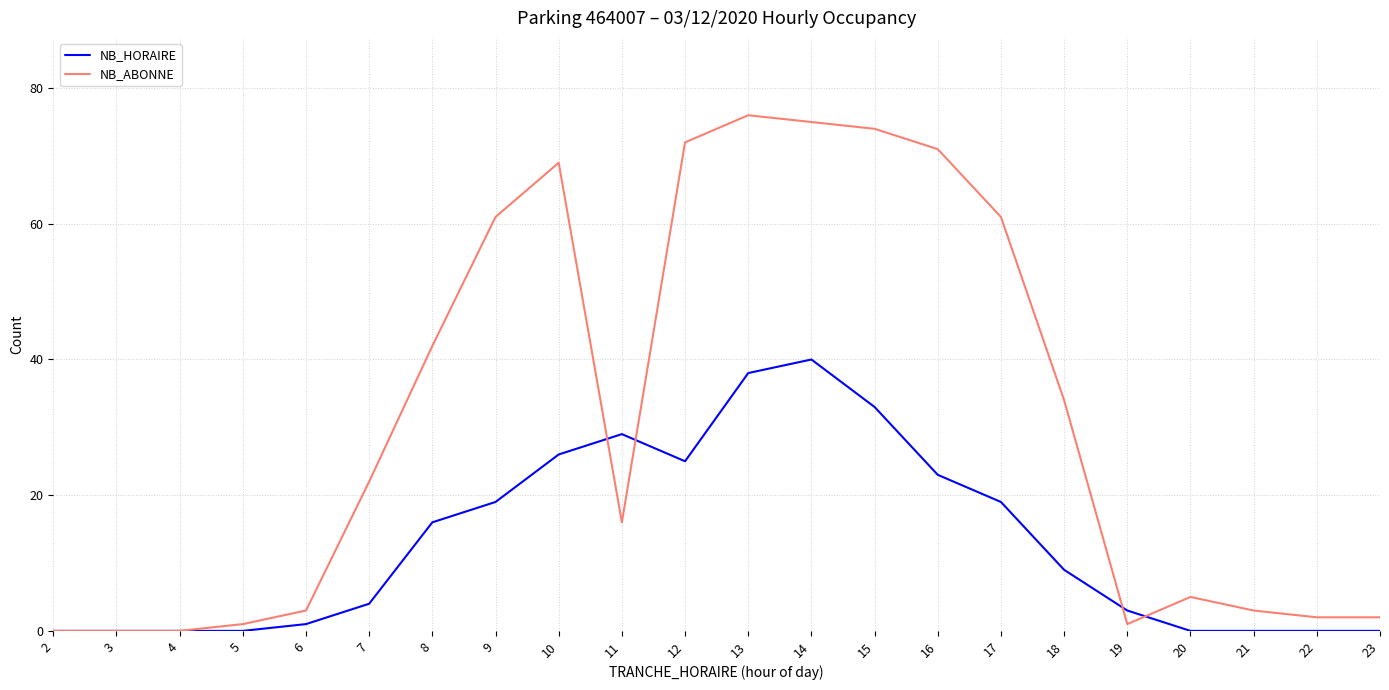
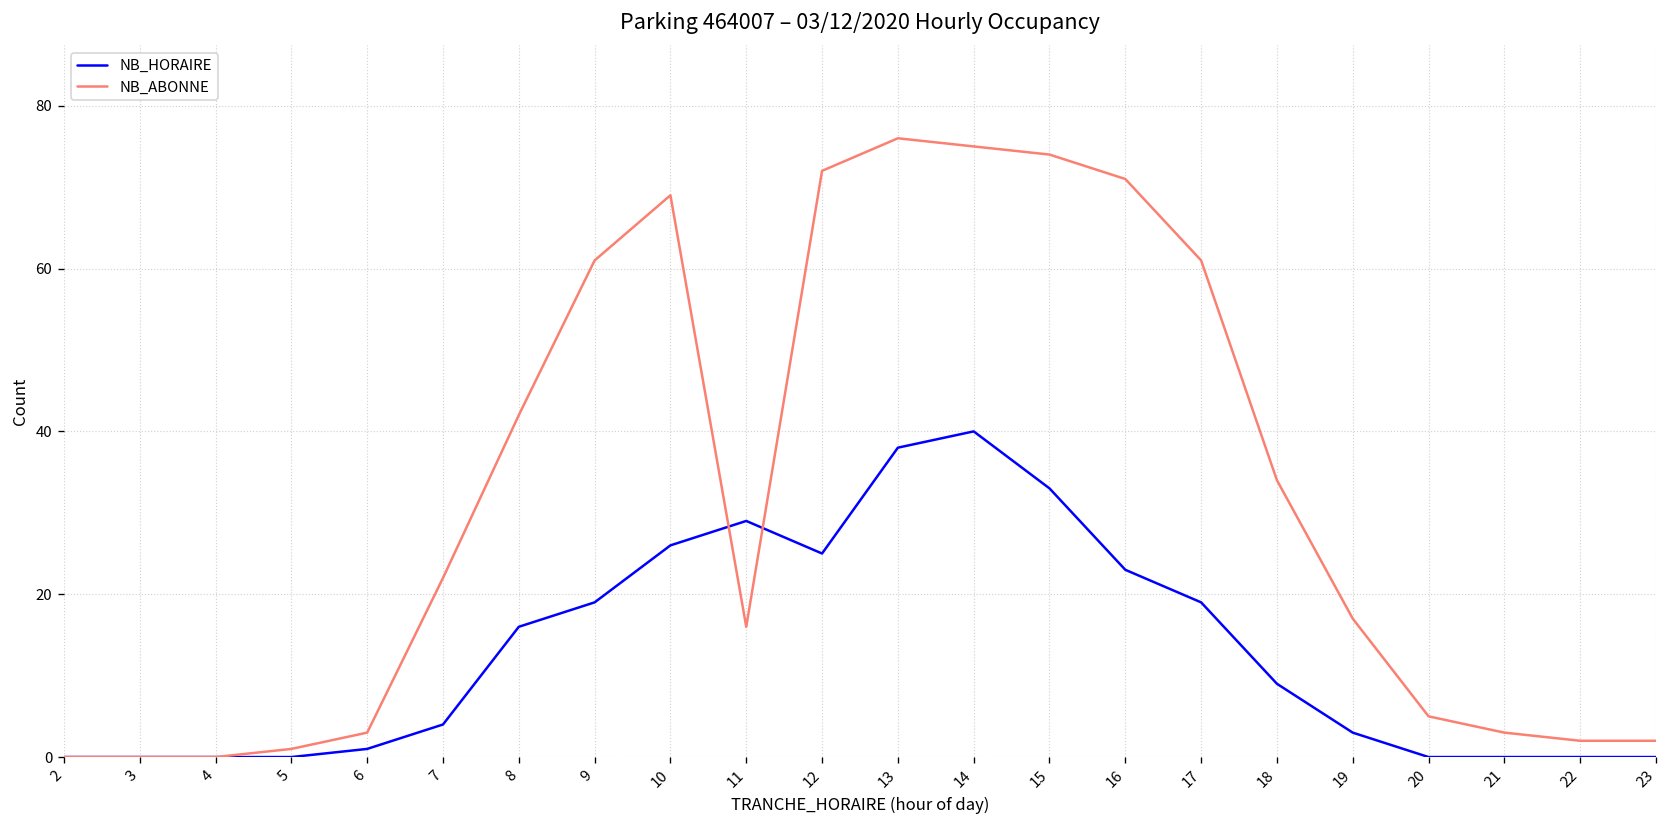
NB_ABONNE, 19: 1 -> 17
